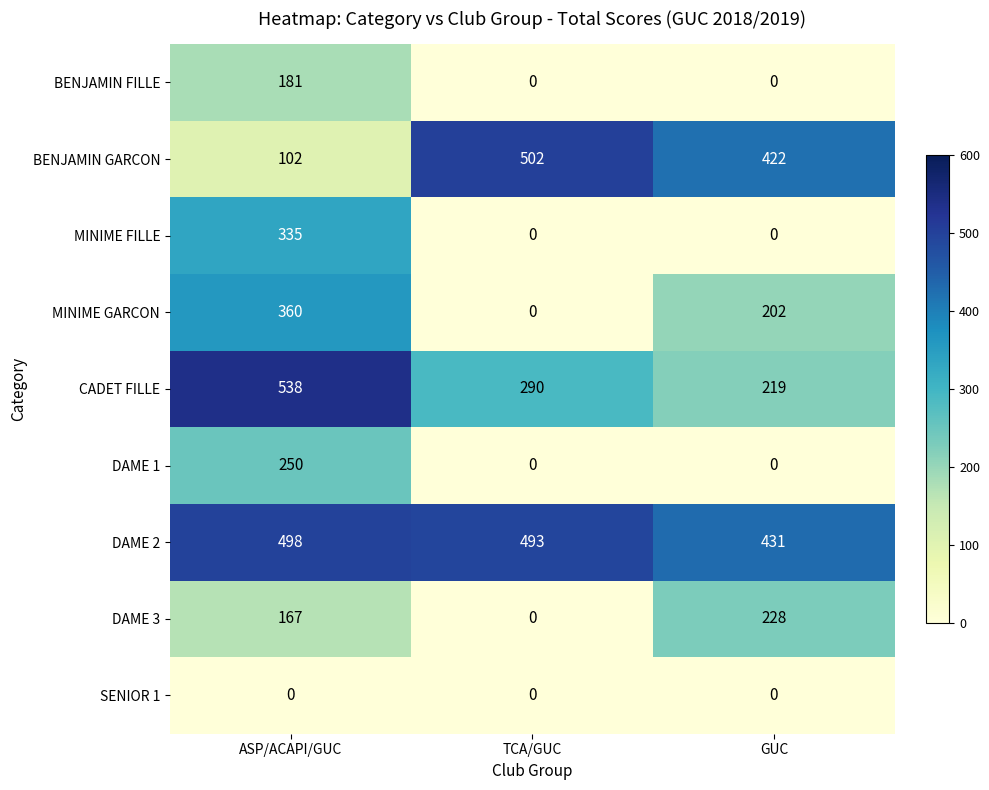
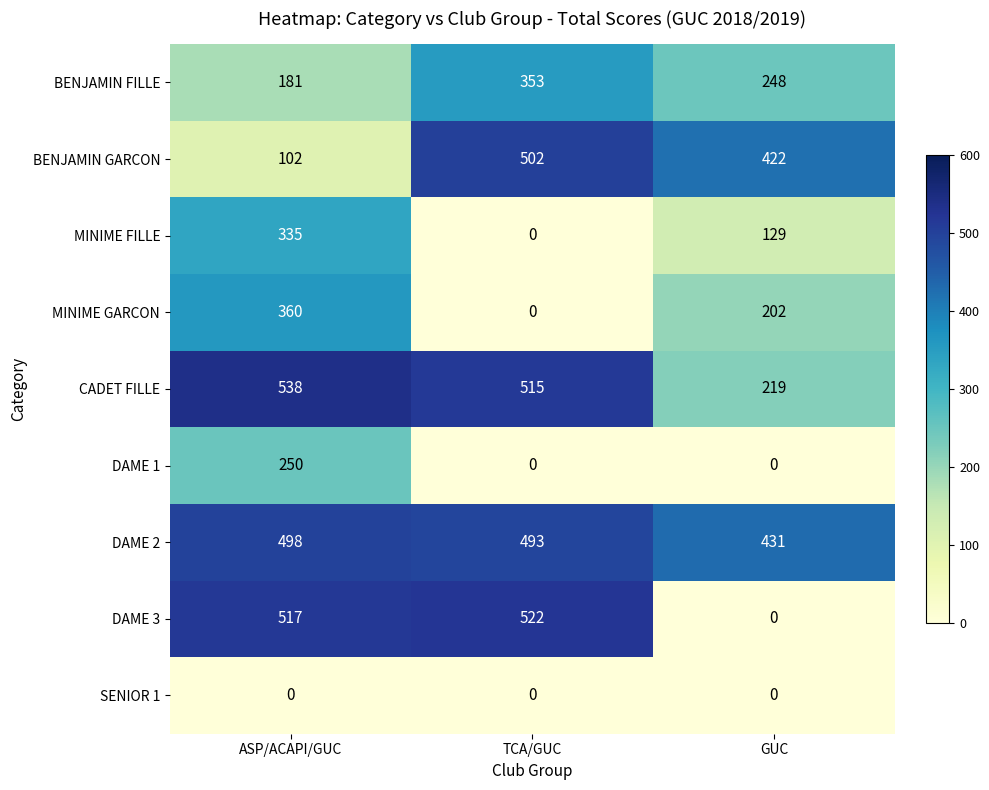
BENJAMIN FILLE, TCA/GUC: 0 -> 353
BENJAMIN FILLE, GUC: 0 -> 248
MINIME FILLE, GUC: 0 -> 129
CADET FILLE, TCA/GUC: 290 -> 515
DAME 3, ASP/ACAPI/GUC: 167 -> 517
DAME 3, TCA/GUC: 0 -> 522
DAME 3, GUC: 228 -> 0
